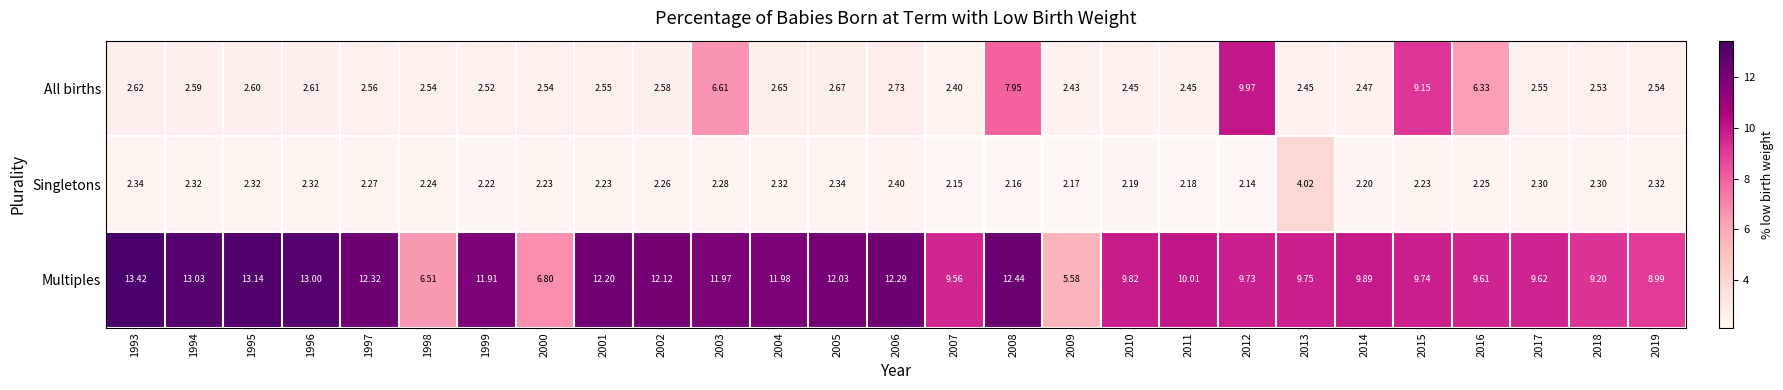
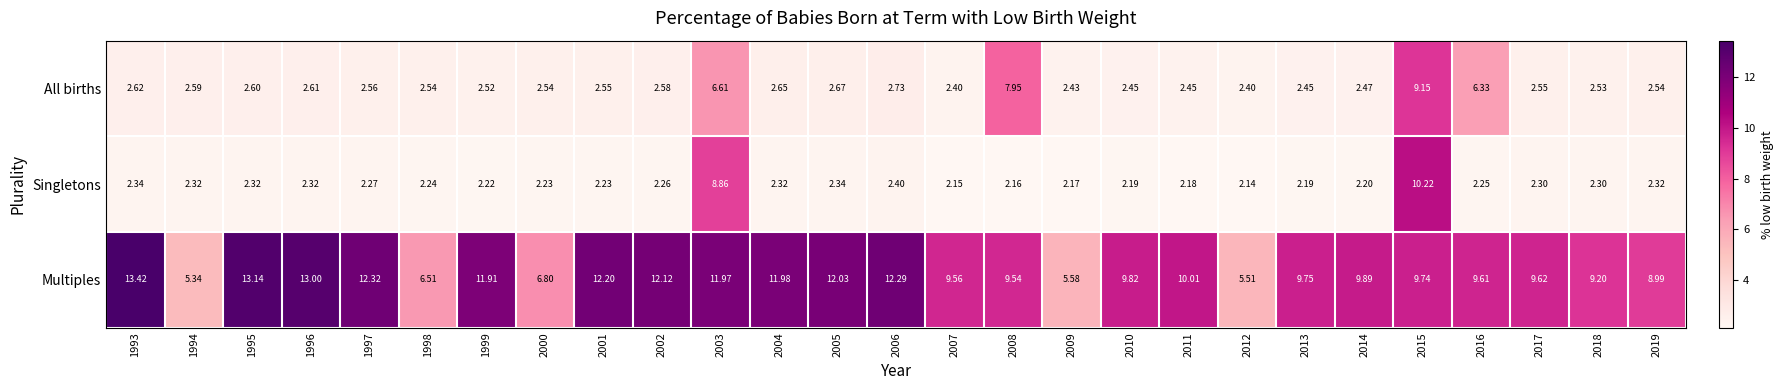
All births, 2012: 9.97 -> 2.40
Singletons, 2003: 2.28 -> 8.86
Singletons, 2013: 4.02 -> 2.19
Singletons, 2015: 2.23 -> 10.22
Multiples, 1994: 13.03 -> 5.34
Multiples, 2008: 12.44 -> 9.54
Multiples, 2012: 9.73 -> 5.51
